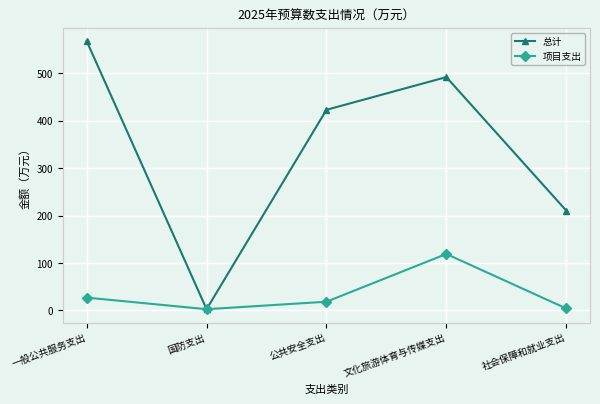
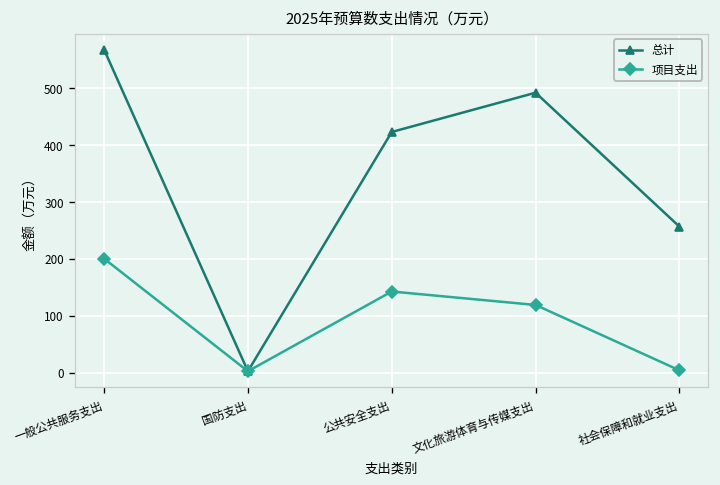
项目支出, 一般公共服务支出: 30 -> 200
项目支出, 公共安全支出: 20 -> 140
总计, 社会保障和就业支出: 210 -> 260
